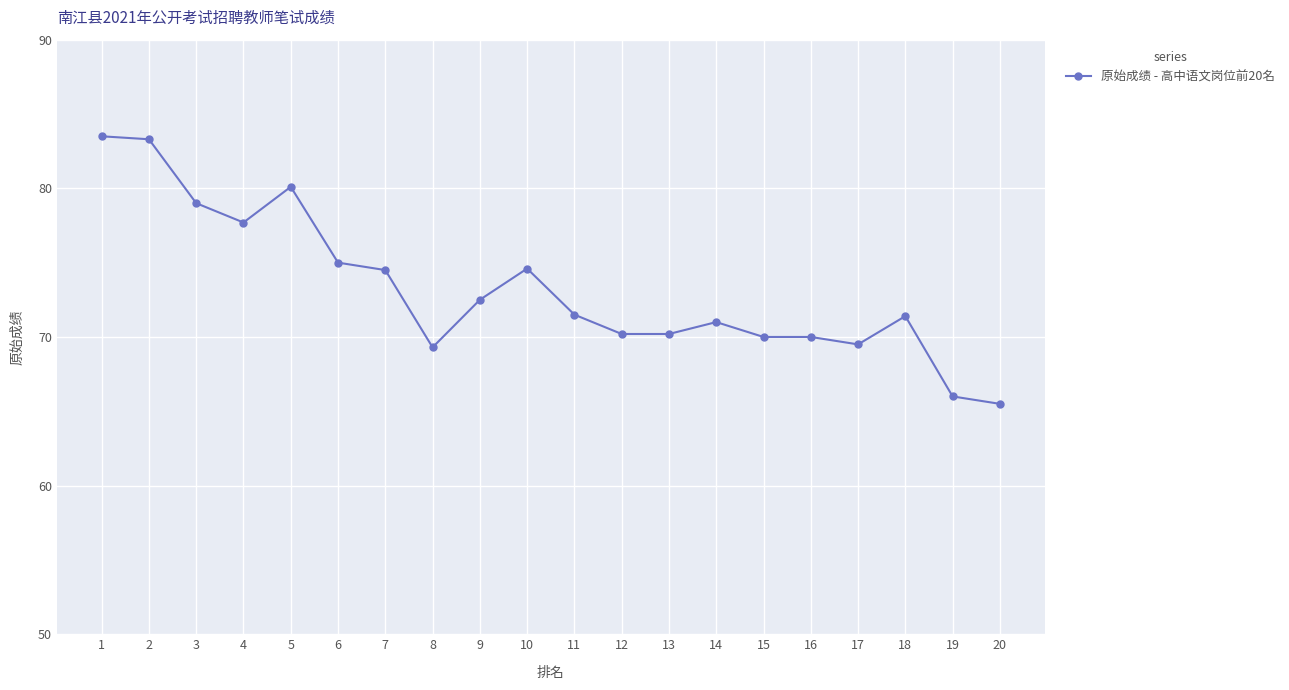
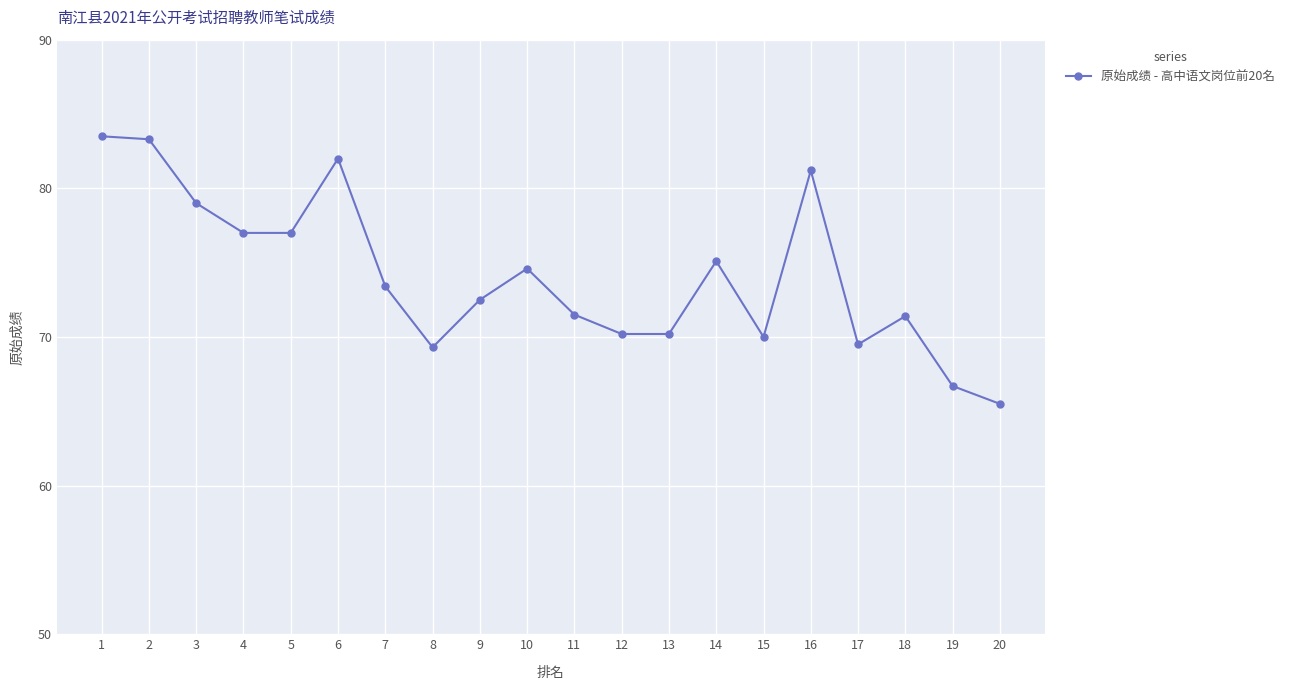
4: 77.7 -> 77.0
5: 80.1 -> 77.0
6: 75 -> 82
7: 74.5 -> 73.4
14: 71.0 -> 75.1
16: 70.0 -> 81.2
19: 66.0 -> 66.7
